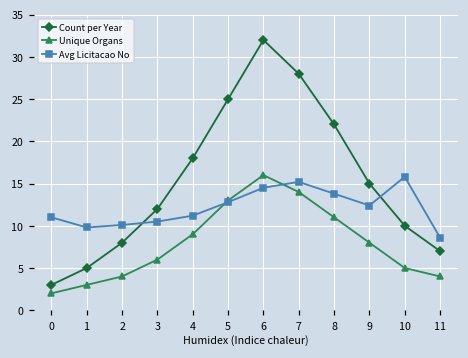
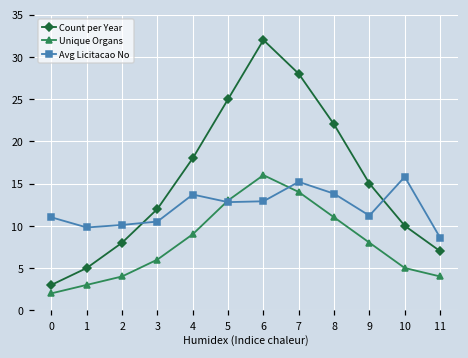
Avg Licitacao No, 4: 11 -> 14
Avg Licitacao No, 6: 15 -> 13
Avg Licitacao No, 9: 12 -> 11
